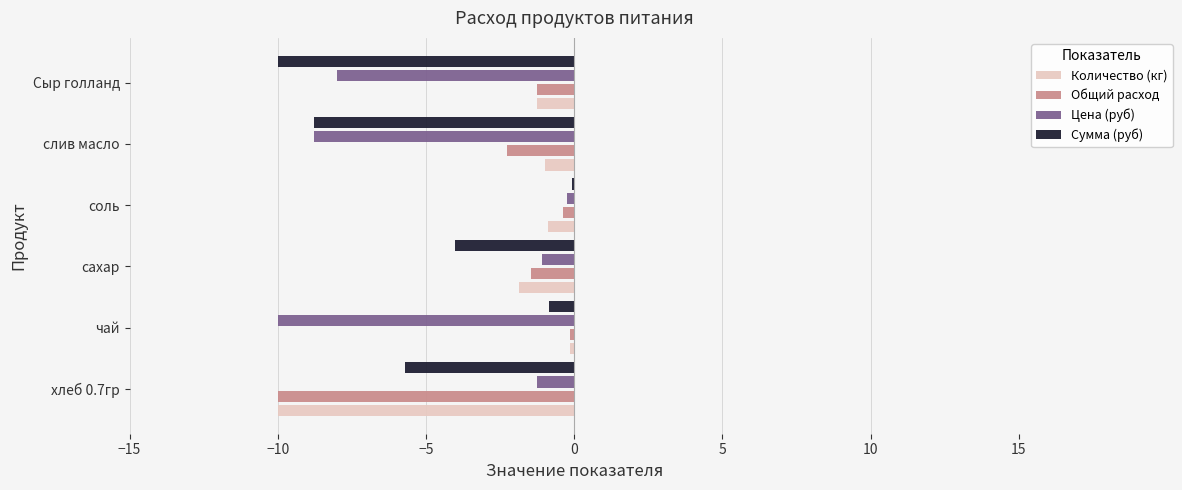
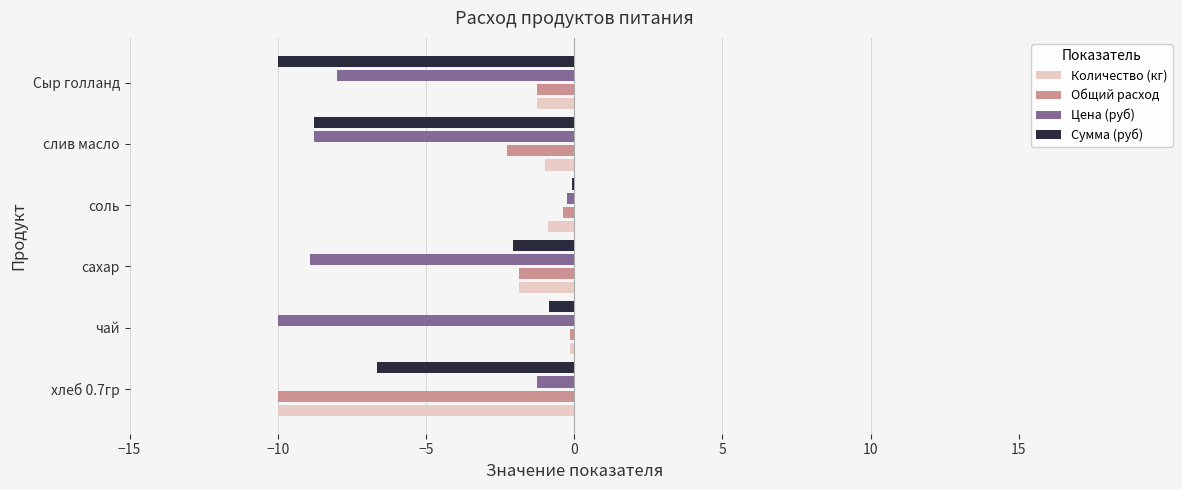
Сумма (руб), сахар: -4.0 -> -2.1
Цена (руб), сахар: -1.1 -> -8.9
Общий расход, сахар: -1.5 -> -1.9
Сумма (руб), хлеб 0.7гр: -5.7 -> -6.6
